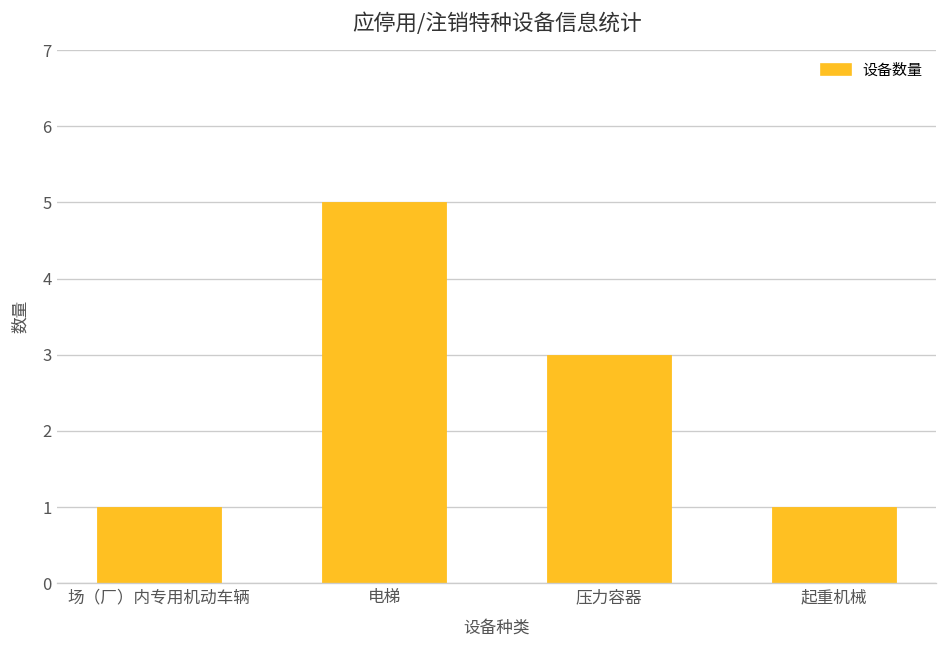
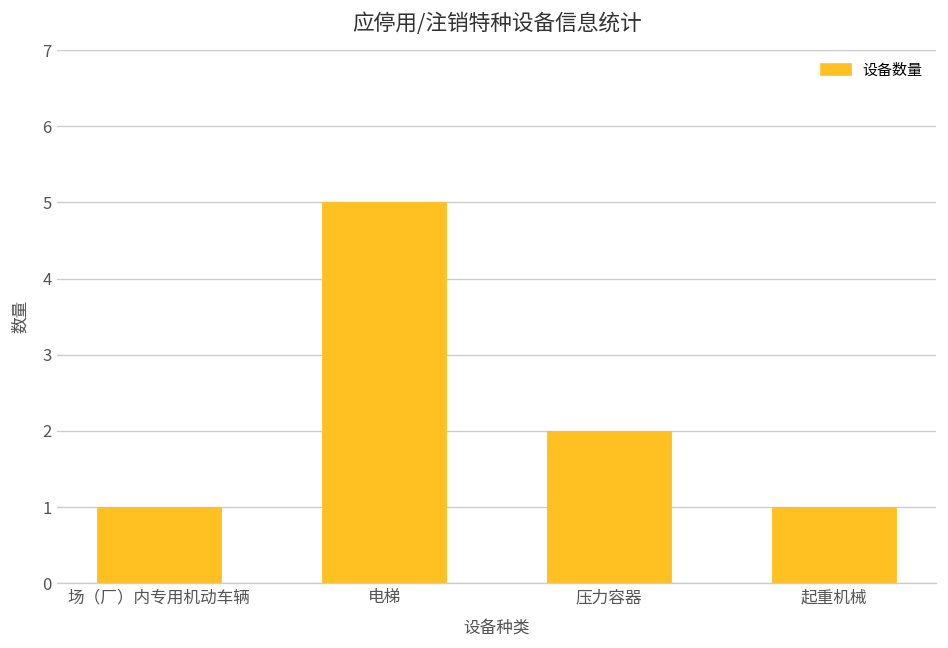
压力容器: 3 -> 2
